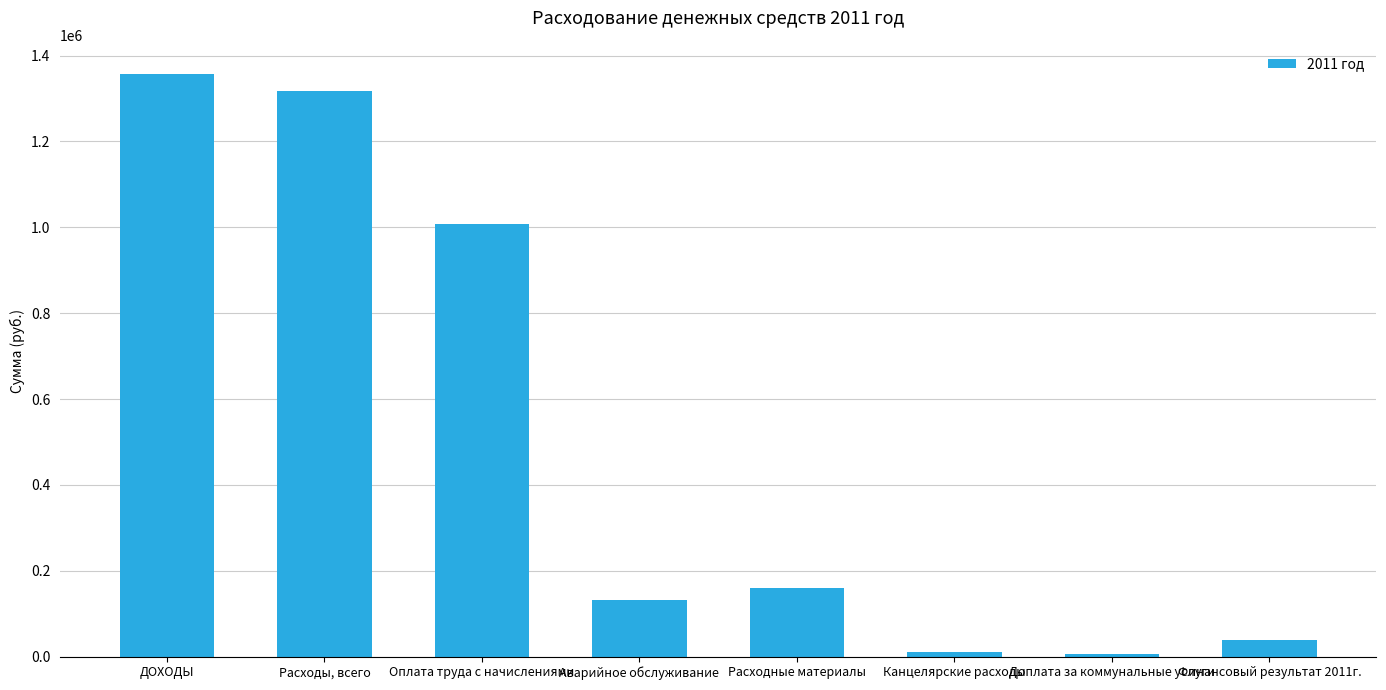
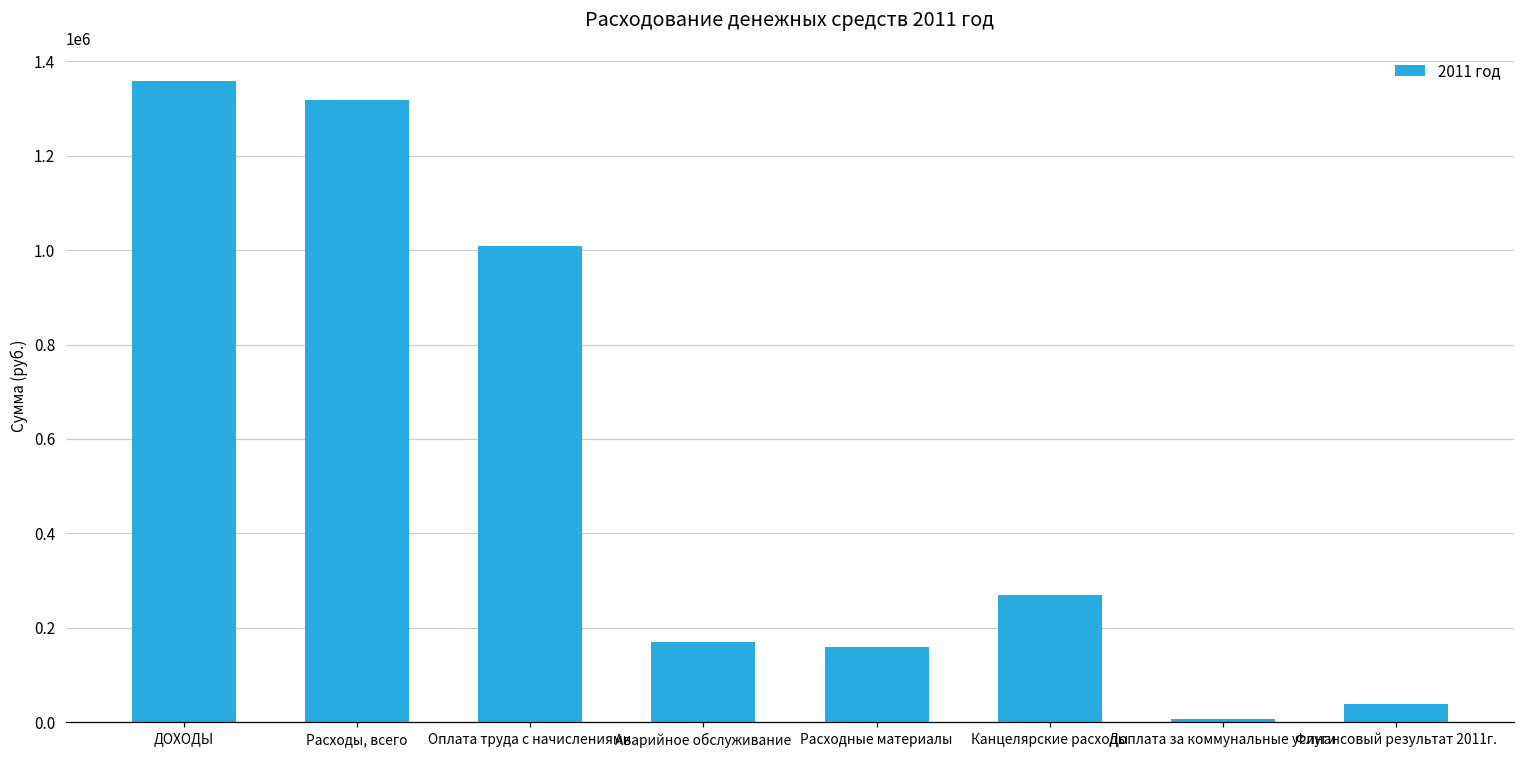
Аварийное обслуживание: 130000 -> 170000
Канцелярские расходы: 10000 -> 270000
